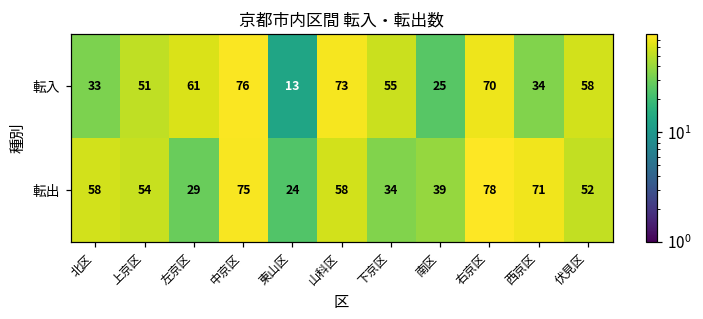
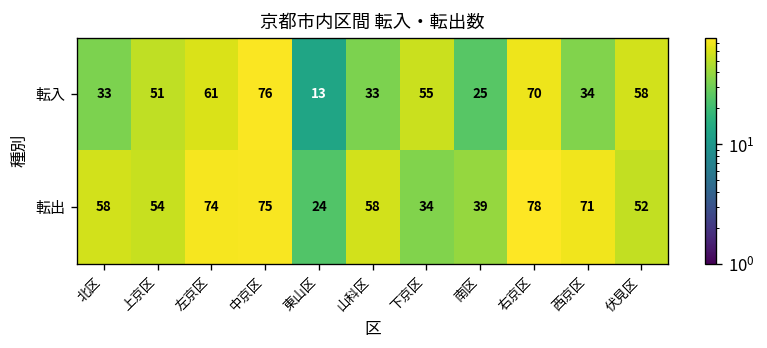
転入, 山科区: 73 -> 33
転出, 左京区: 29 -> 74
